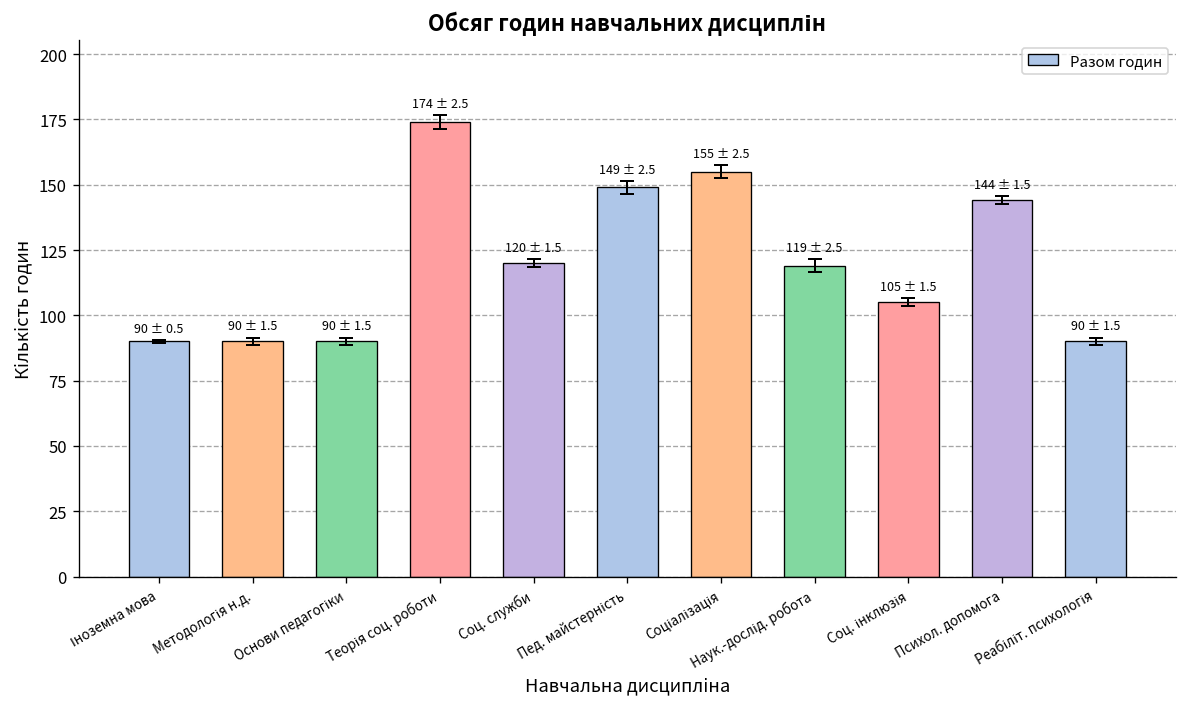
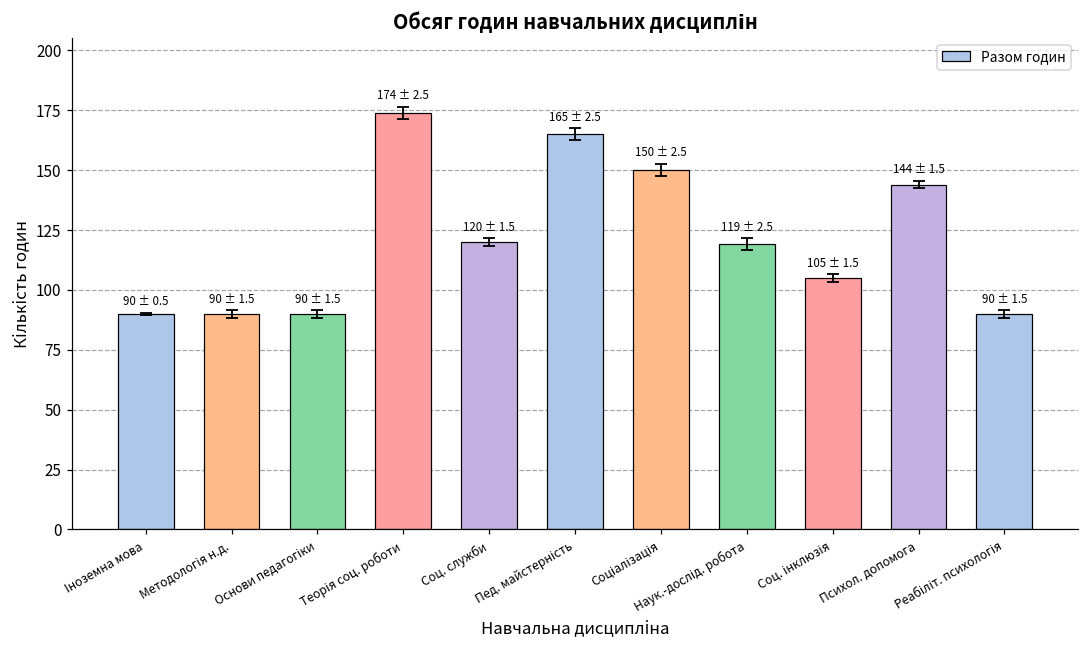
Разом годин, Пед. майстерність: 149 -> 165
Разом годин, Соціалізація: 155 -> 150
